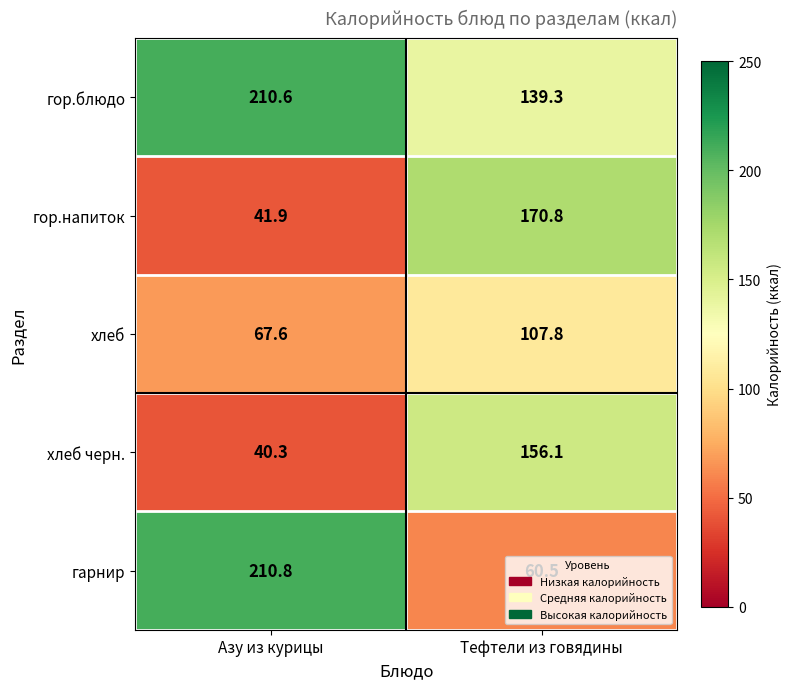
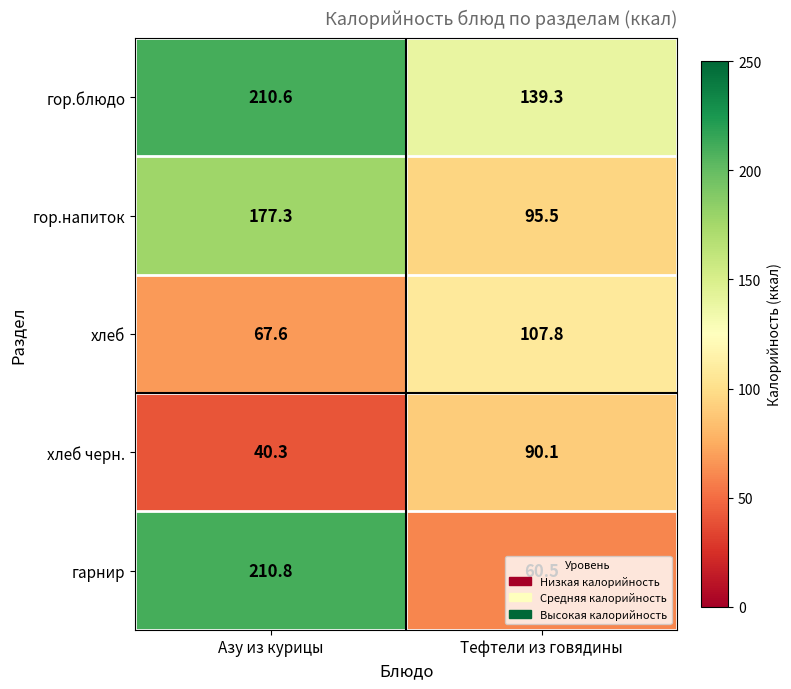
гор.напиток, Азу из курицы: 41.9 -> 177.3
гор.напиток, Тефтели из говядины: 170.8 -> 95.5
хлеб черн., Тефтели из говядины: 156.1 -> 90.1
